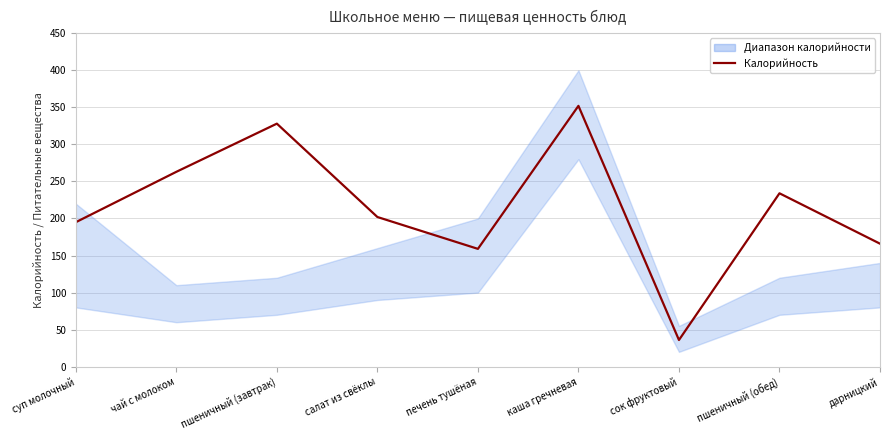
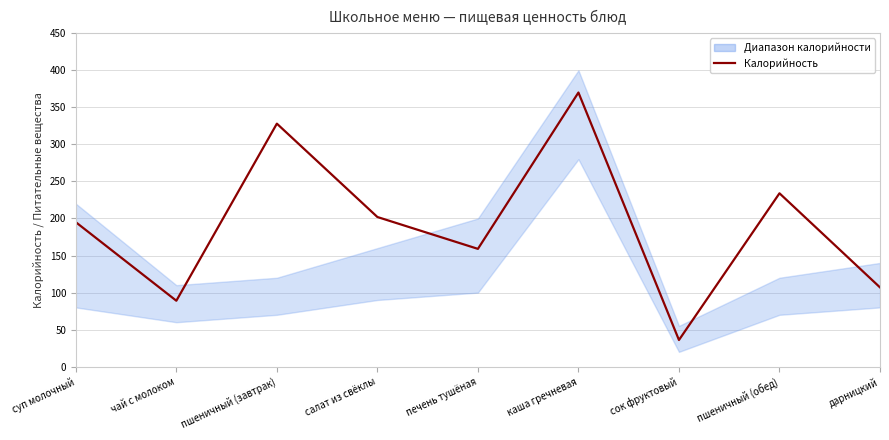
Калорийность, чай с молоком: 260 -> 90
Калорийность, каша гречневая: 350 -> 370
Калорийность, дарницкий: 170 -> 110
